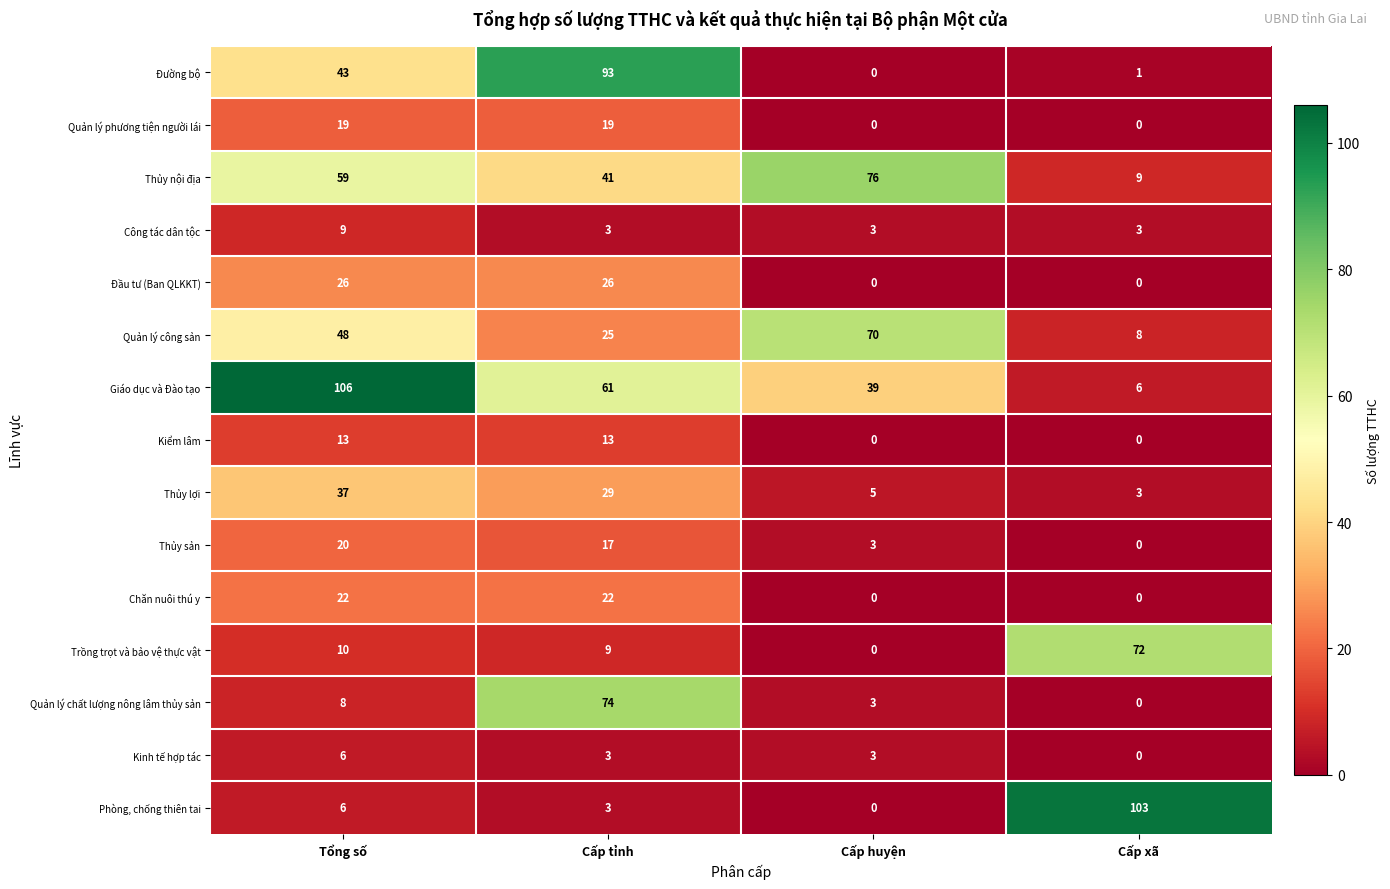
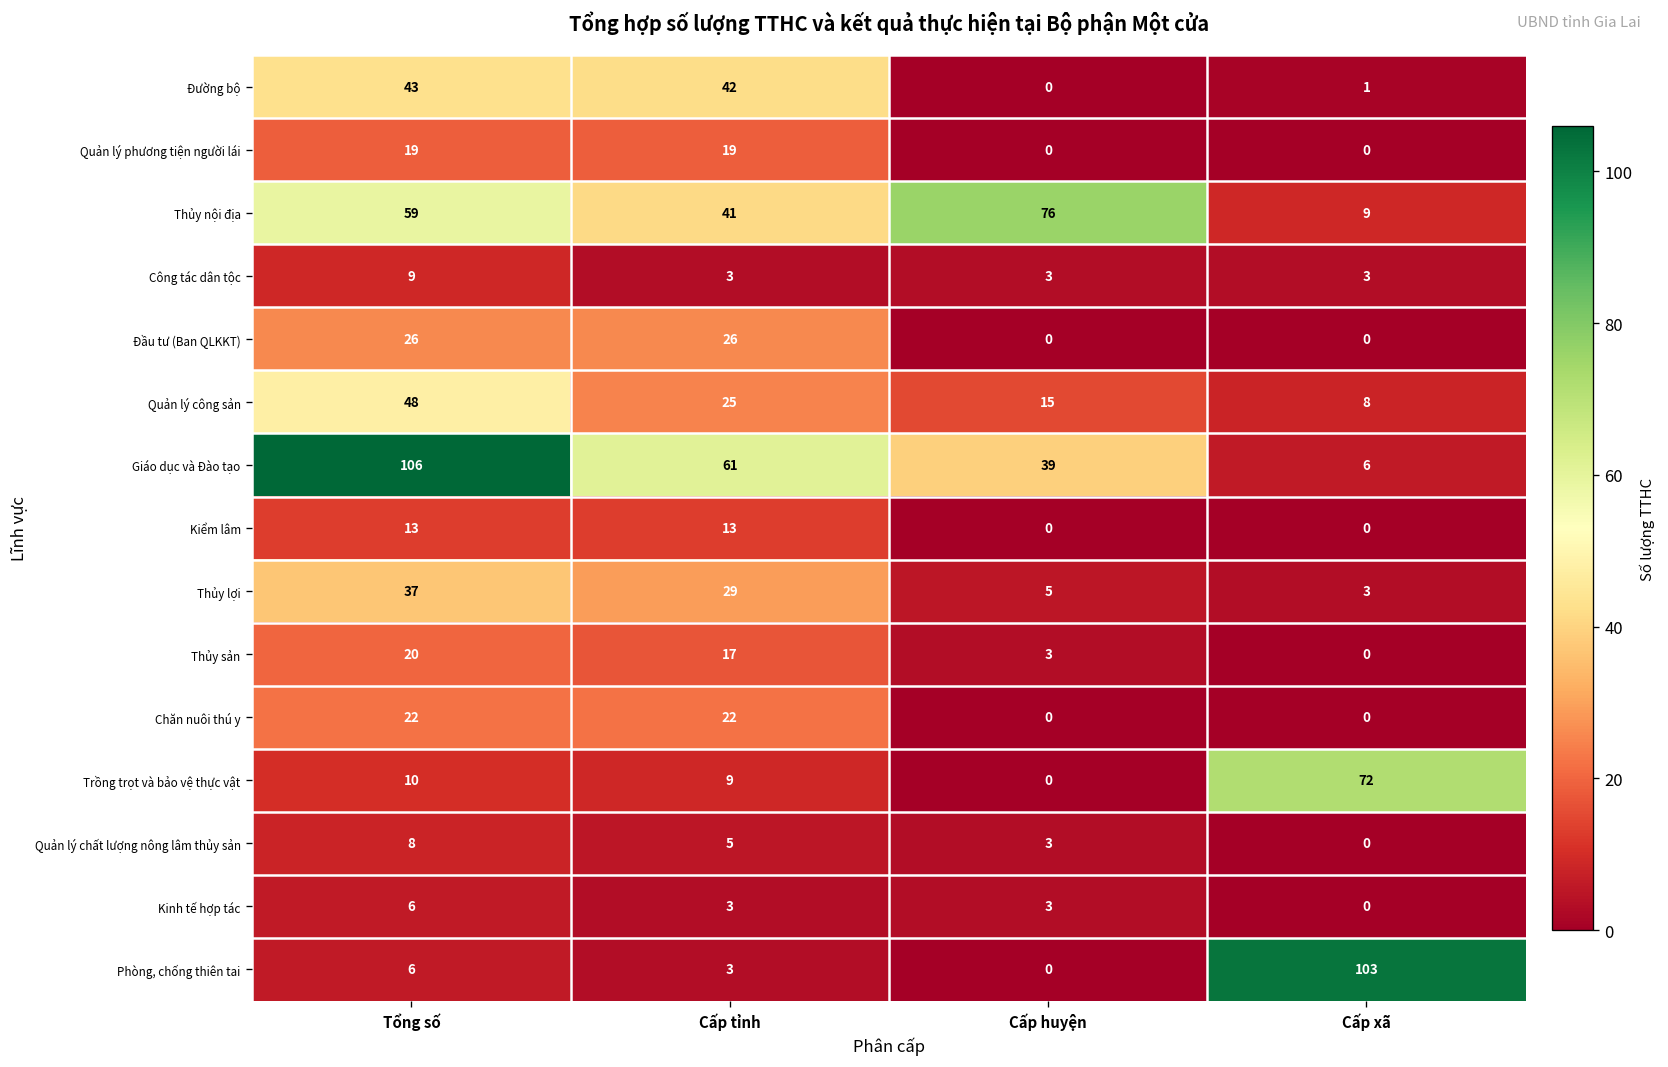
Đường bộ, Cấp tỉnh: 93 -> 42
Quản lý công sản, Cấp huyện: 70 -> 15
Quản lý chất lượng nông lâm thủy sản, Cấp tỉnh: 74 -> 5
